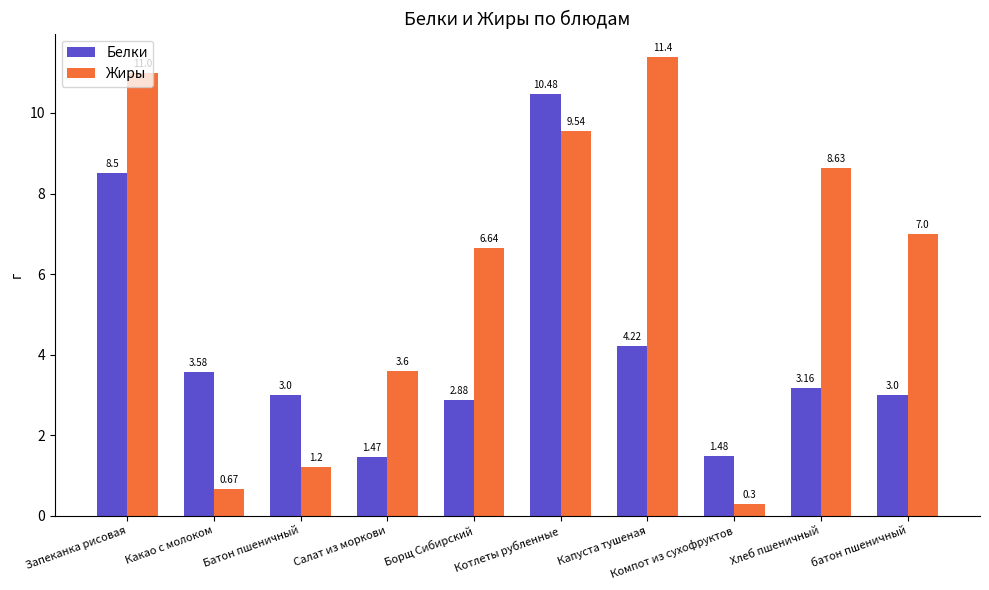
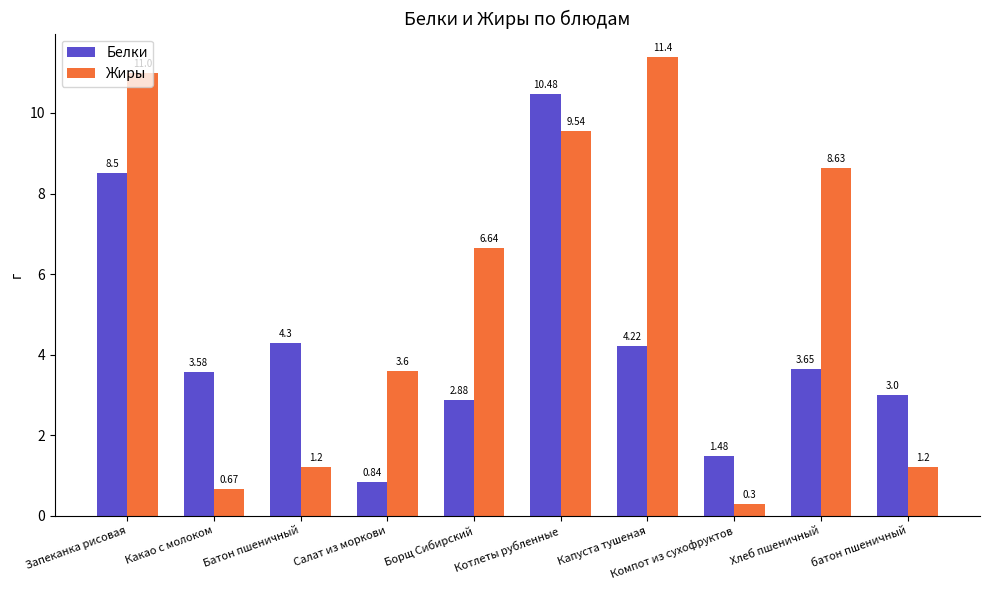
Белки, Батон пшеничный: 3.0 -> 4.3
Белки, Салат из моркови: 1.47 -> 0.84
Белки, Хлеб пшеничный: 3.16 -> 3.65
Жиры, батон пшеничный: 7.0 -> 1.2
